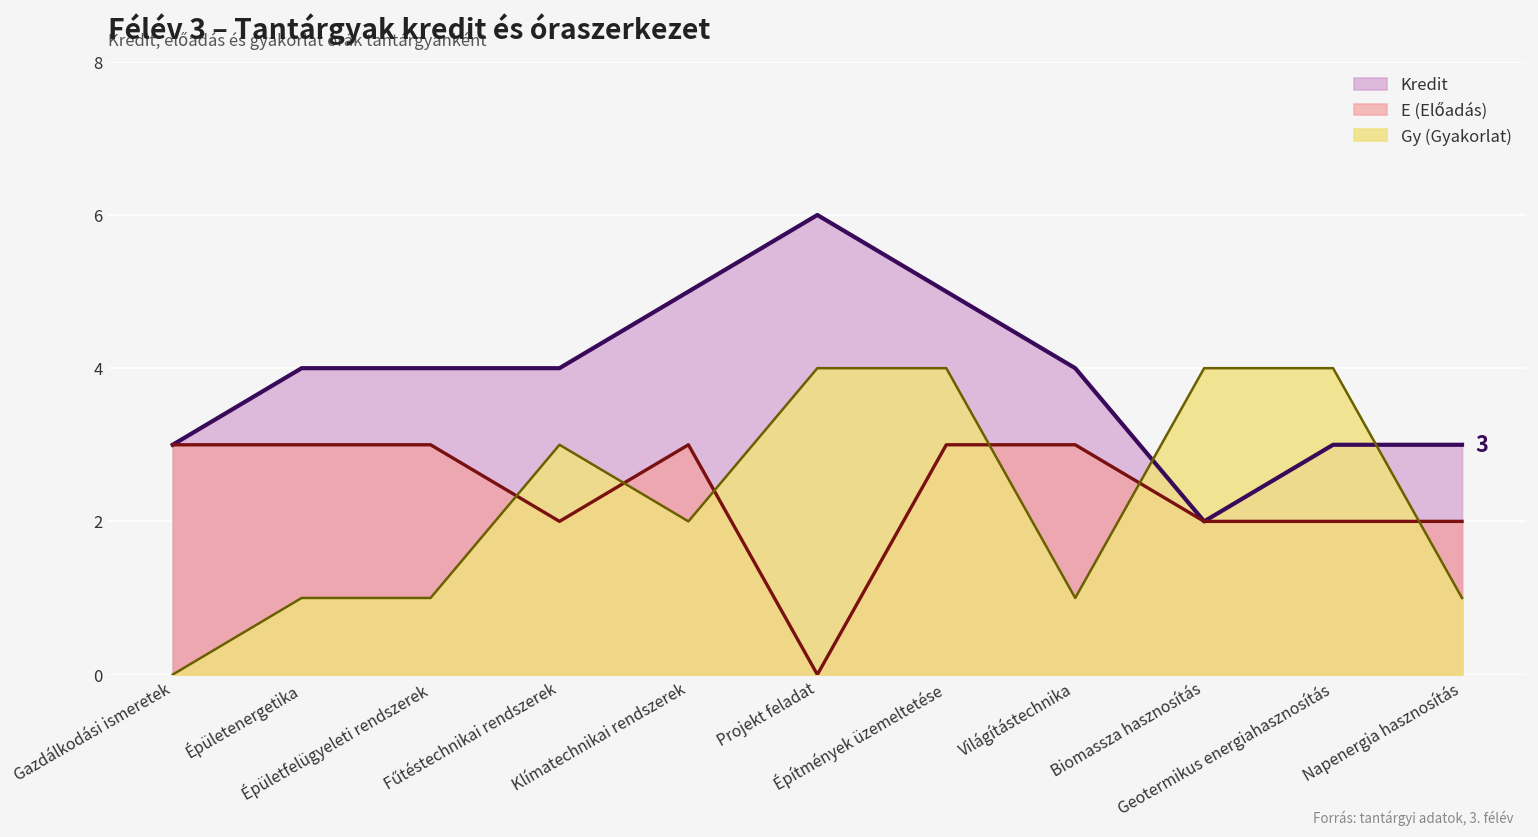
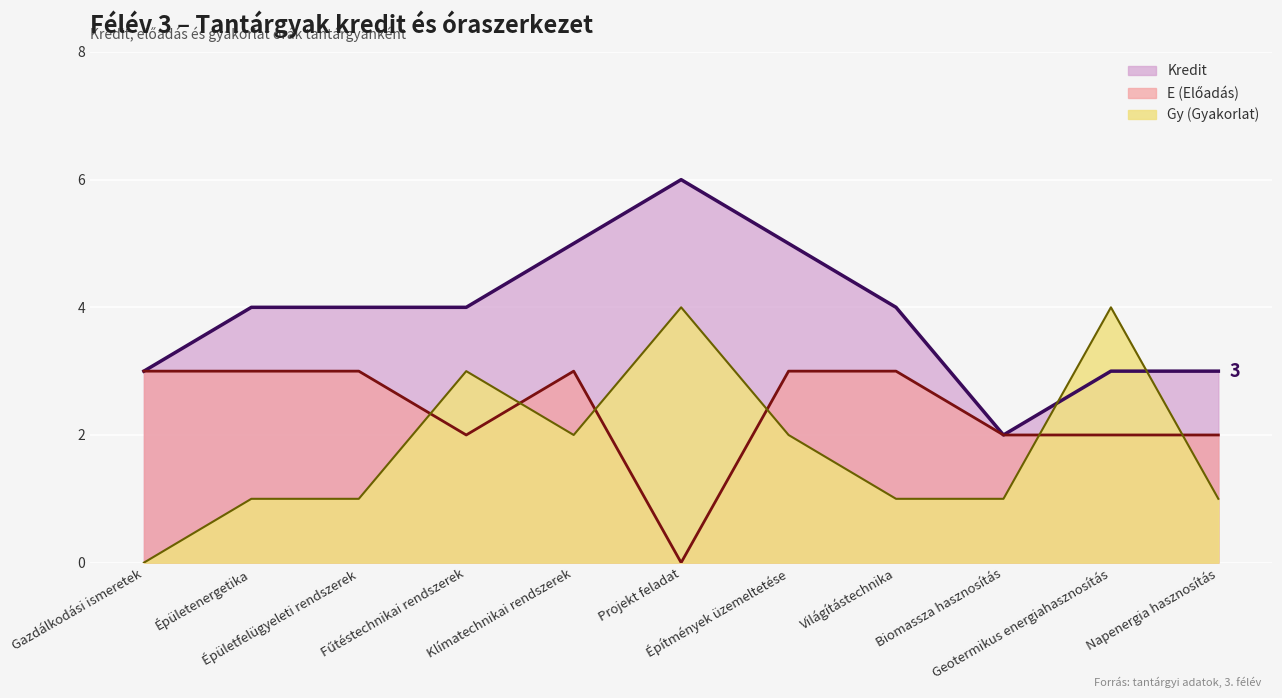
Gy (Gyakorlat), Építmények üzemeltetése: 4 -> 2
Gy (Gyakorlat), Biomassza hasznosítás: 4 -> 1
